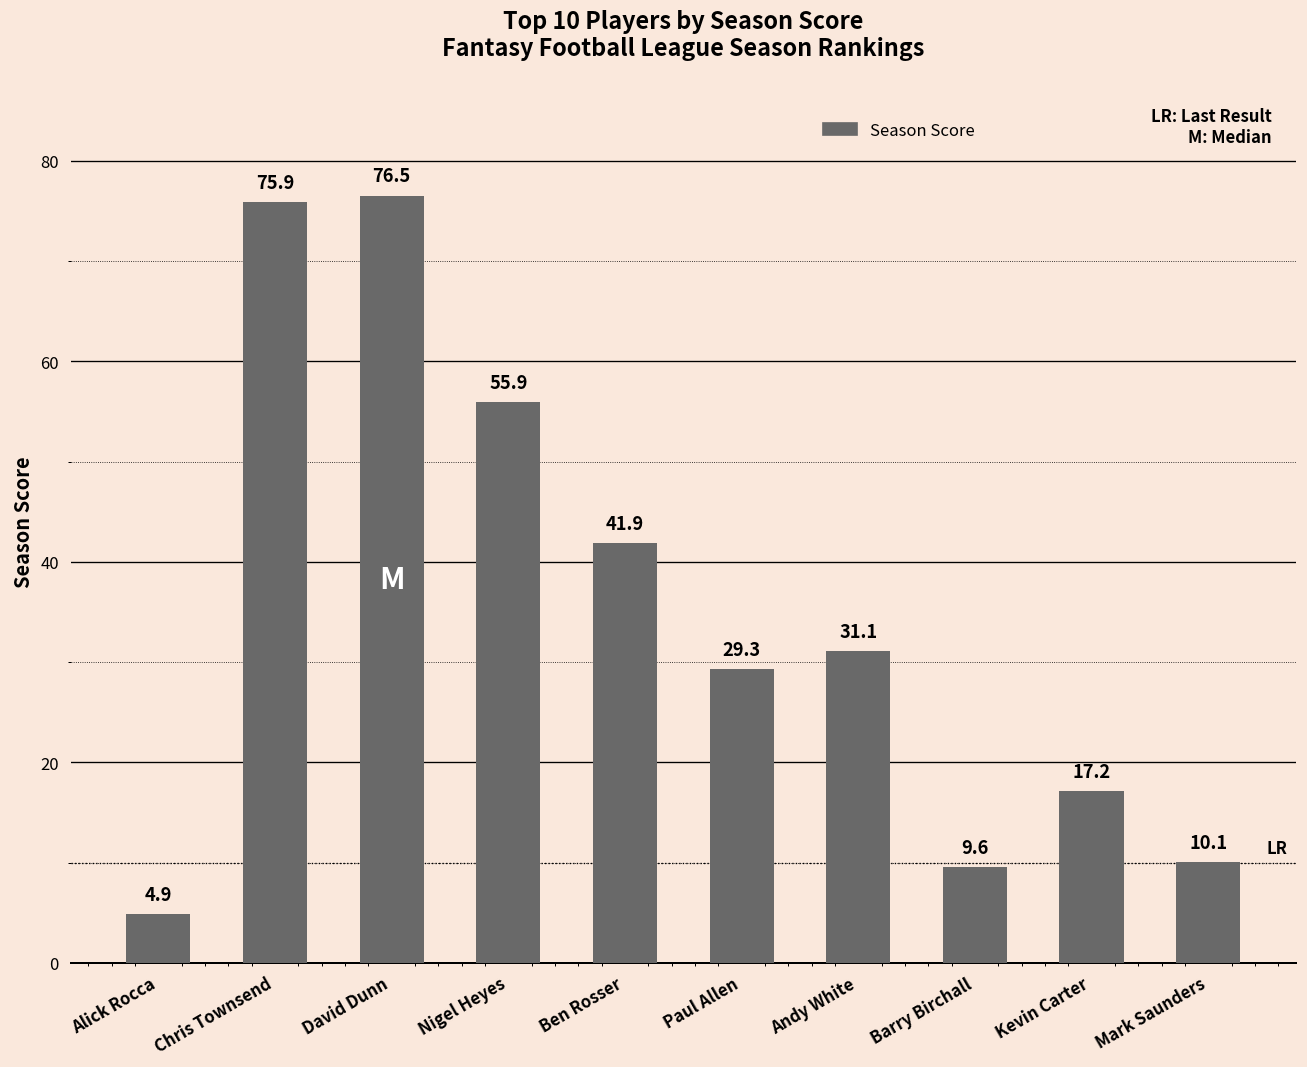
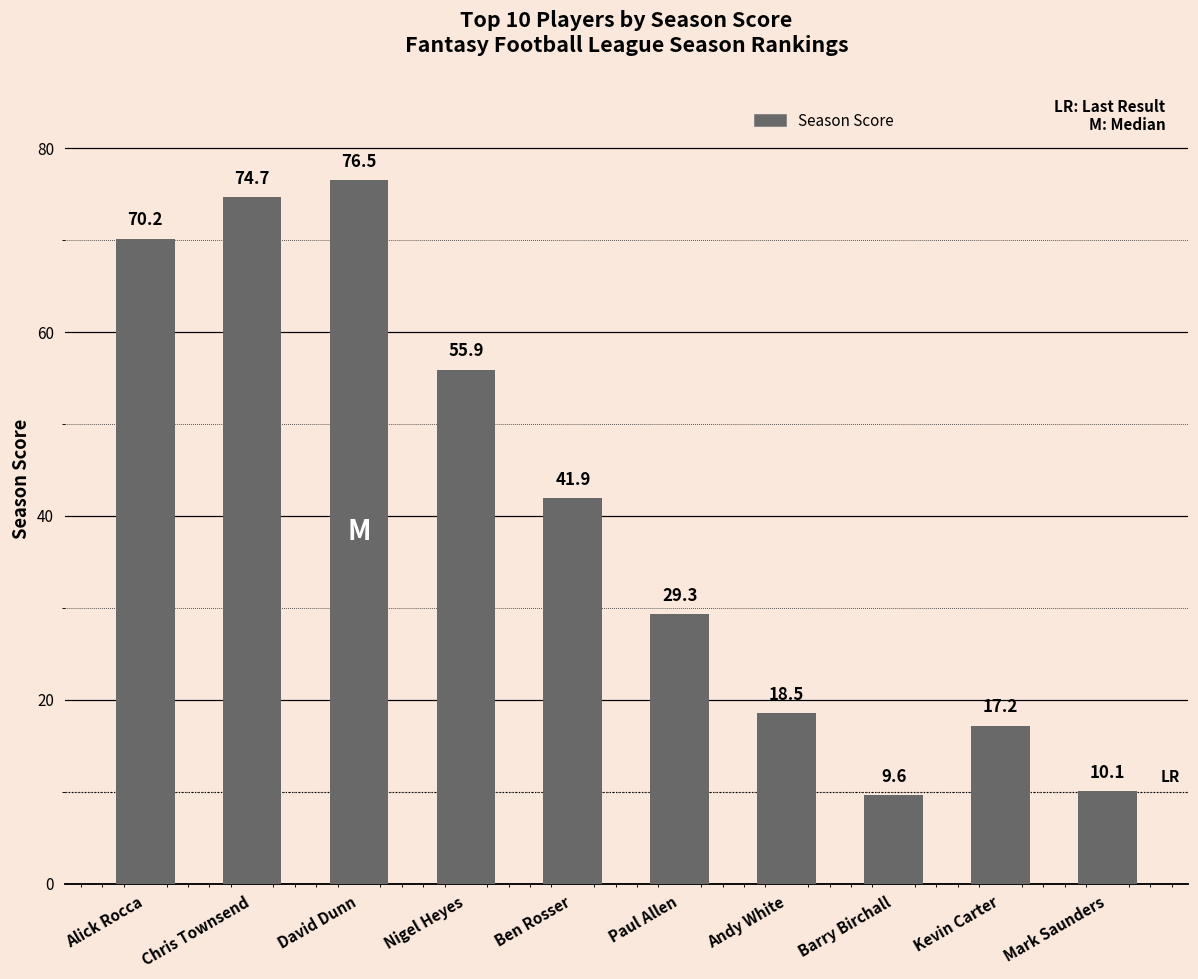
Alick Rocca: 4.9 -> 70.2
Chris Townsend: 75.9 -> 74.7
Andy White: 31.1 -> 18.5
